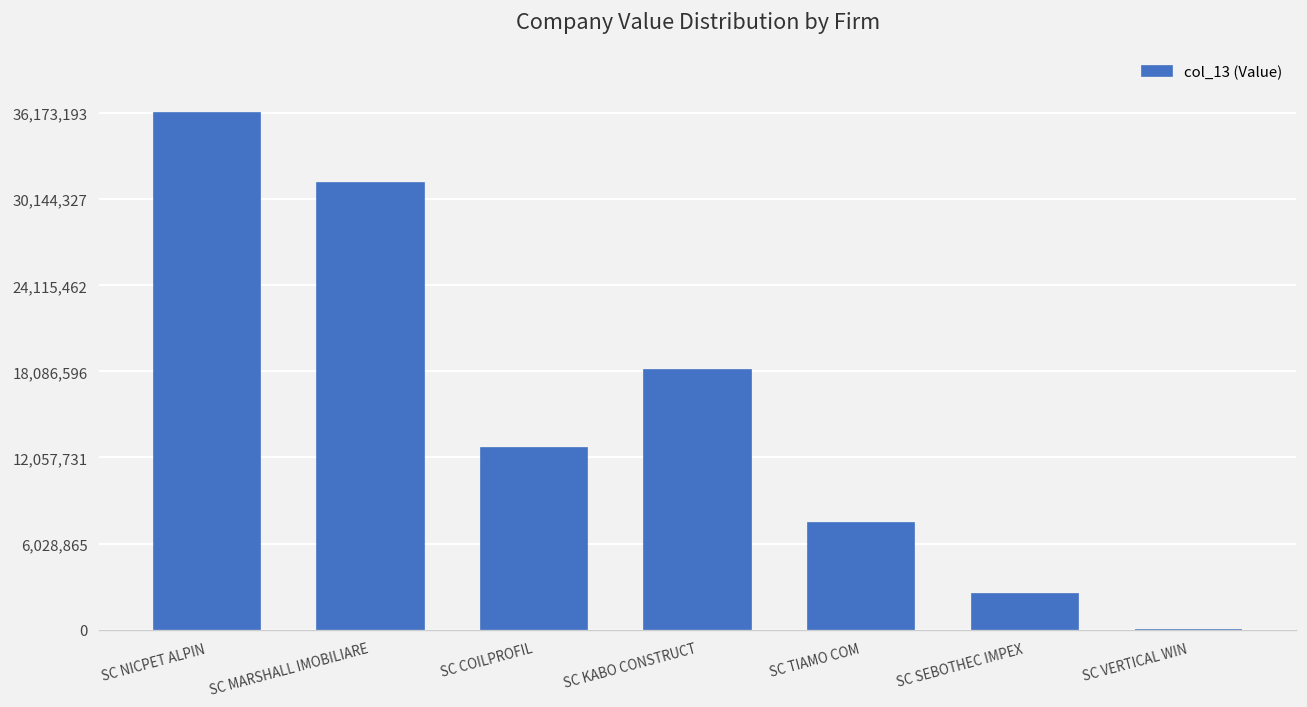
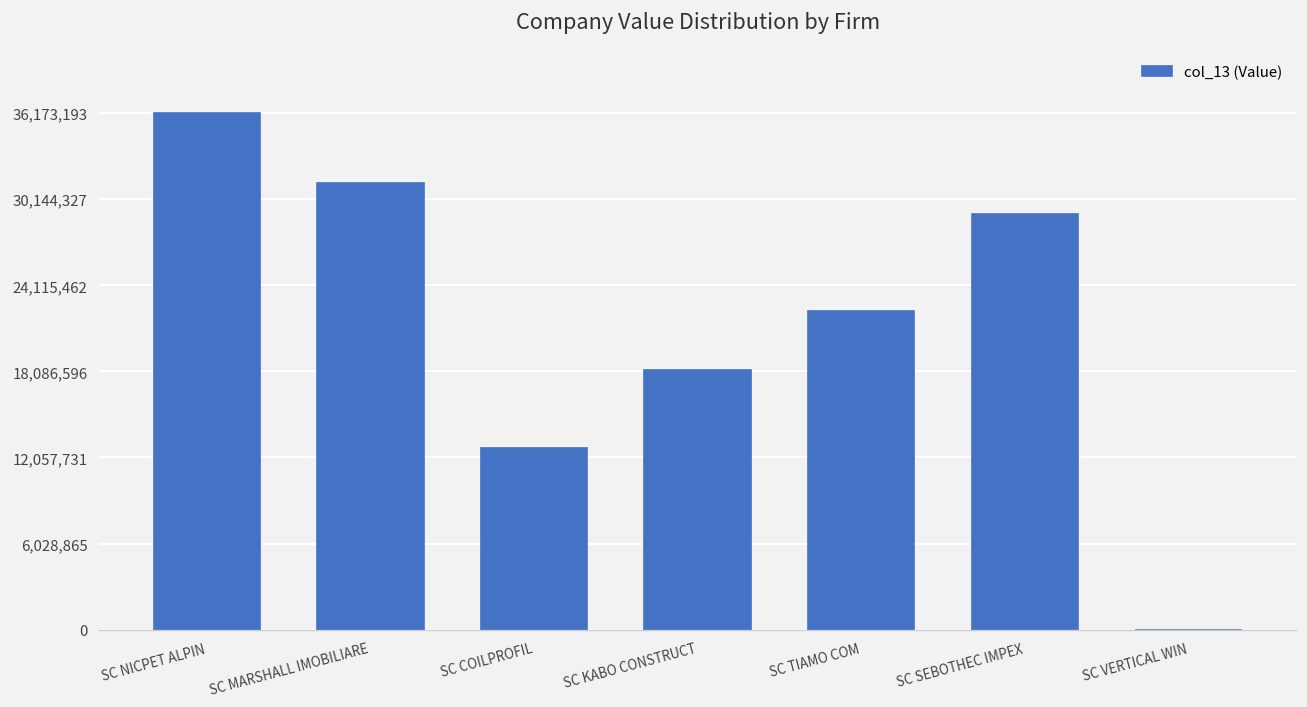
SC TIAMO COM: 7,500,000 -> 22,300,000
SC SEBOTHEC IMPEX: 2,500,000 -> 29,100,000
